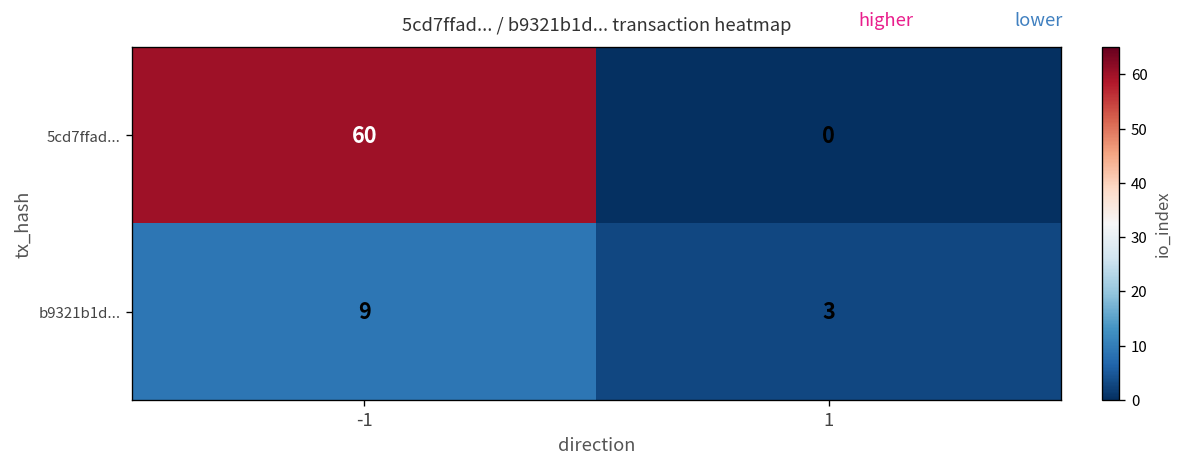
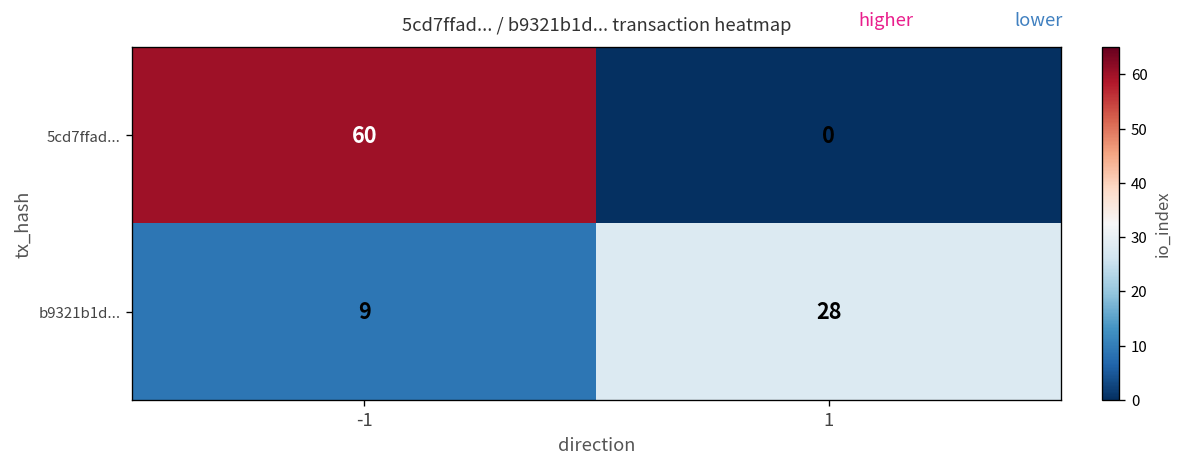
b9321b1d..., 1: 3 -> 28
